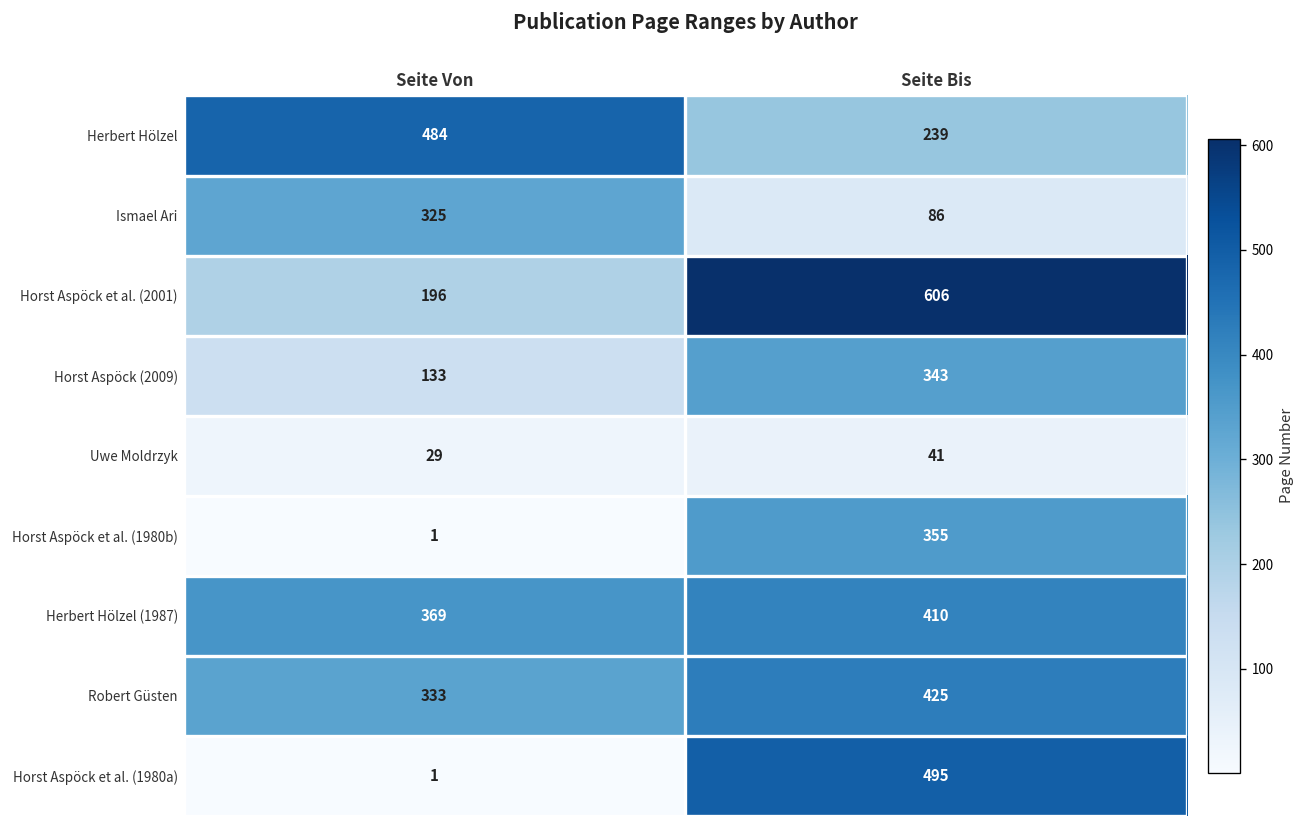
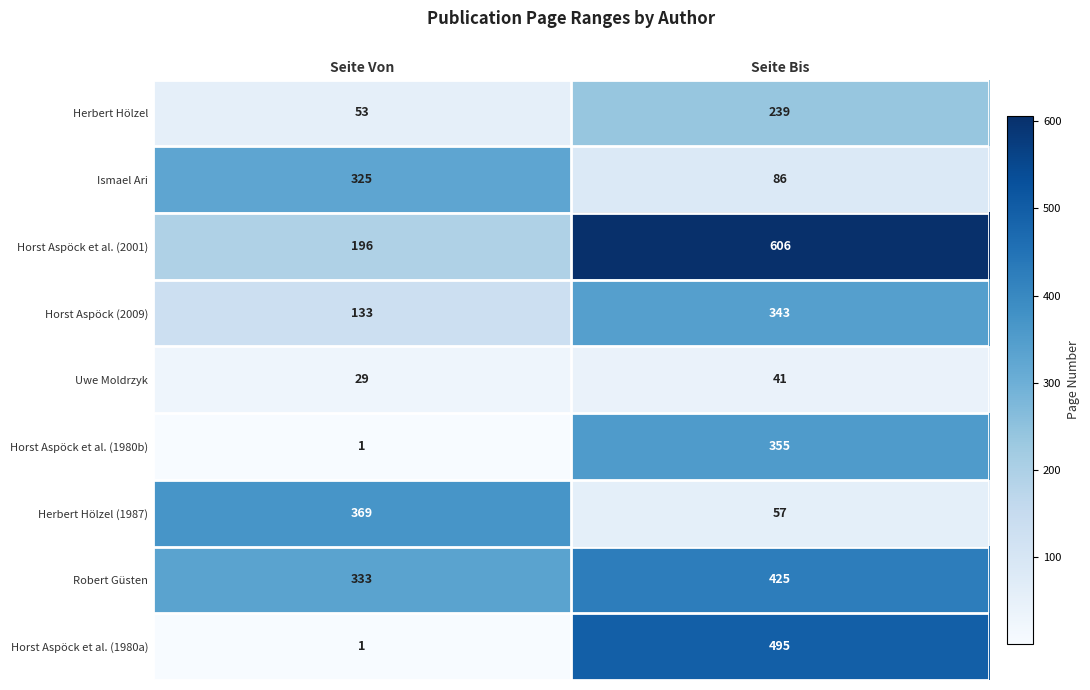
Herbert Hölzel, Seite Von: 484 -> 53
Herbert Hölzel (1987), Seite Bis: 410 -> 57
